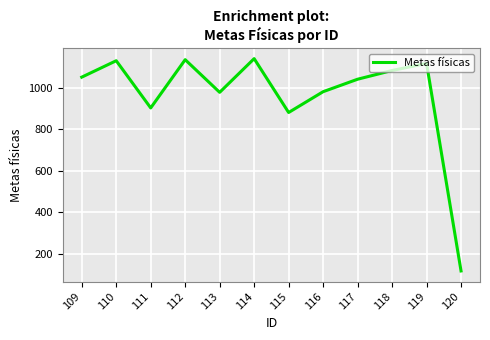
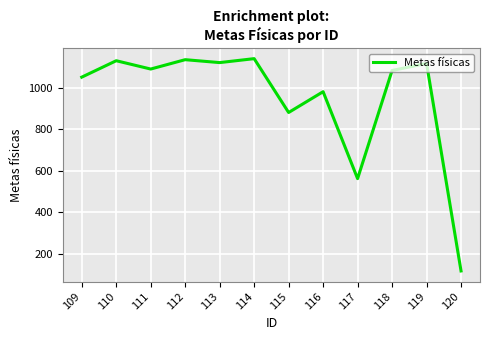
111: 900 -> 1090
113: 980 -> 1120
117: 1040 -> 560
